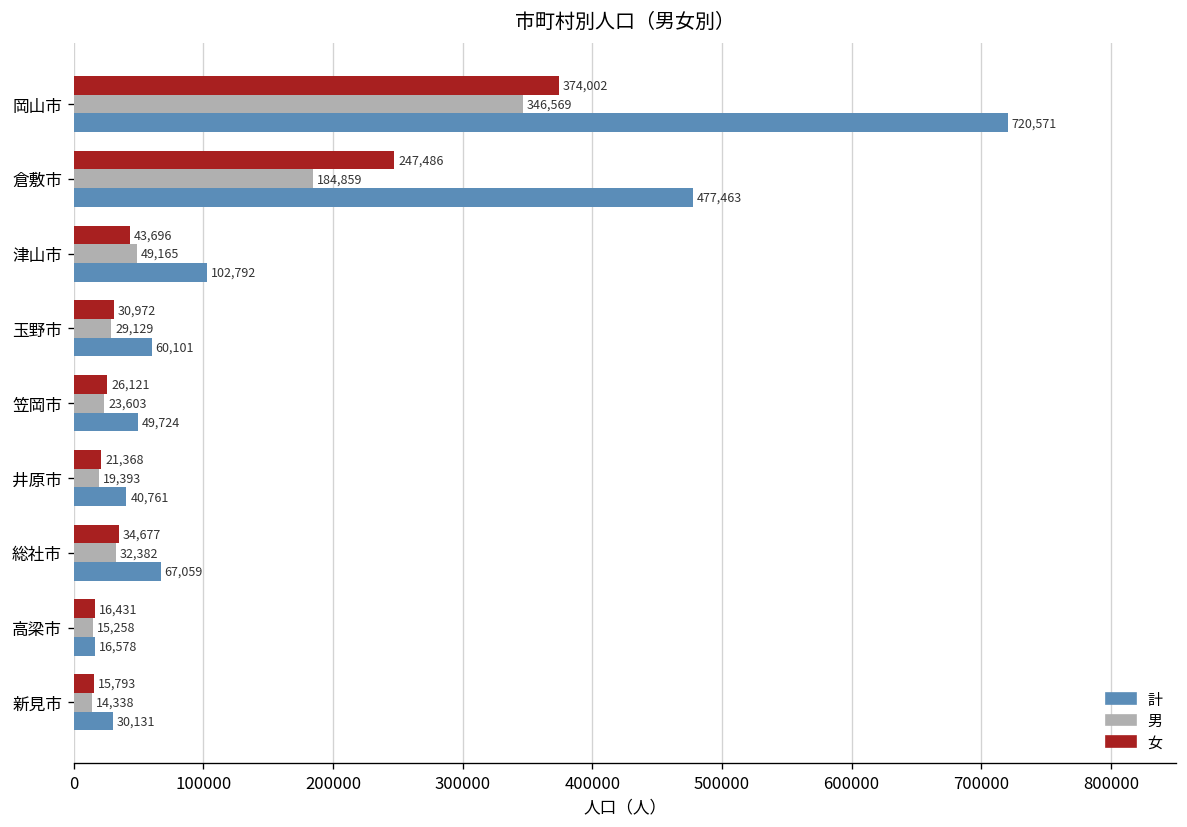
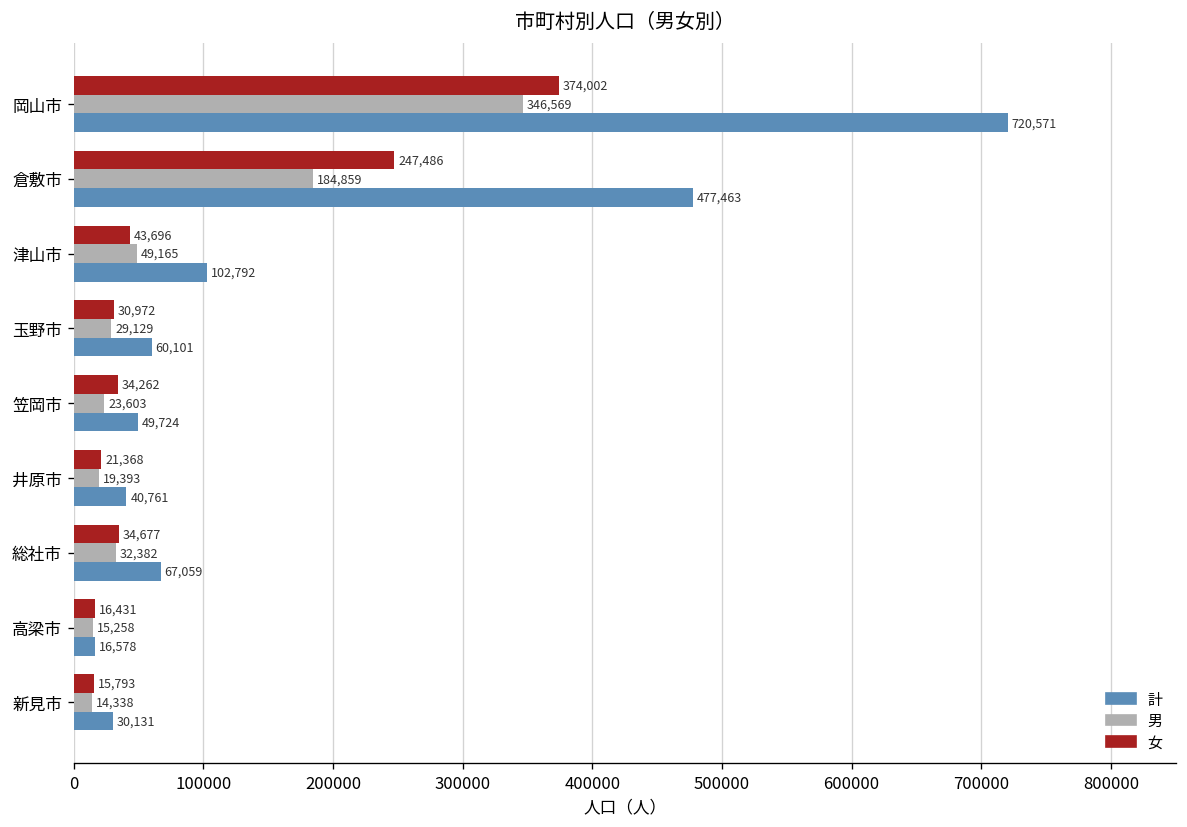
女, 笠岡市: 26,121 -> 34,262
